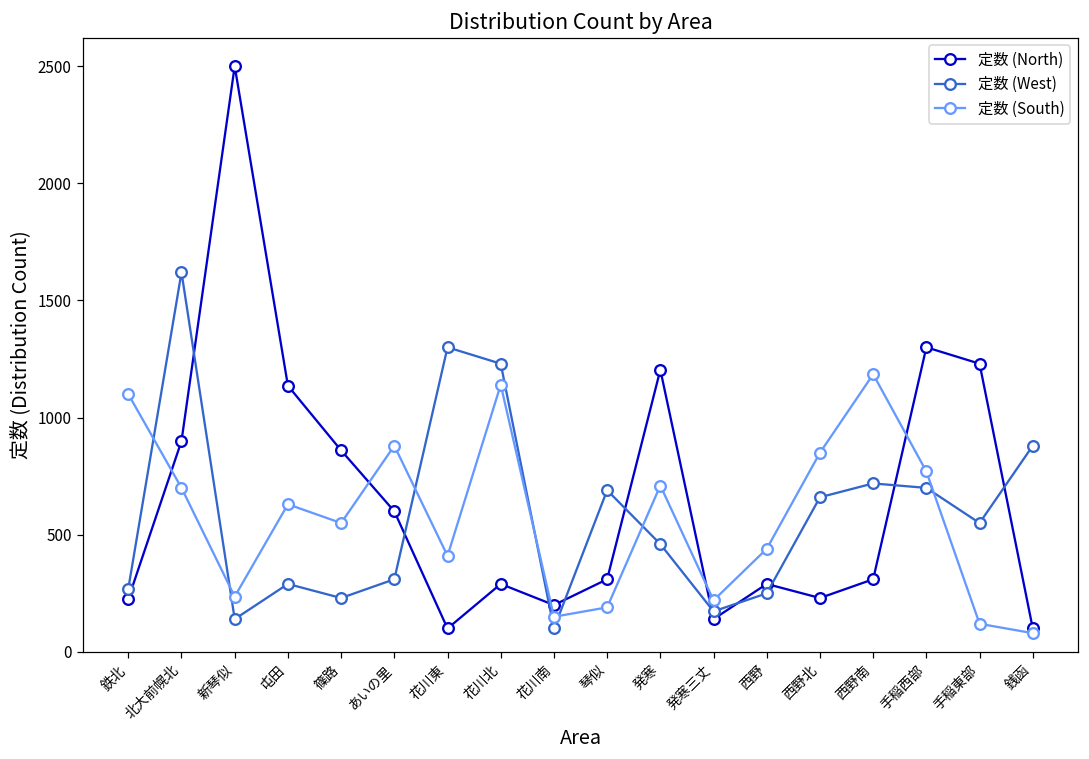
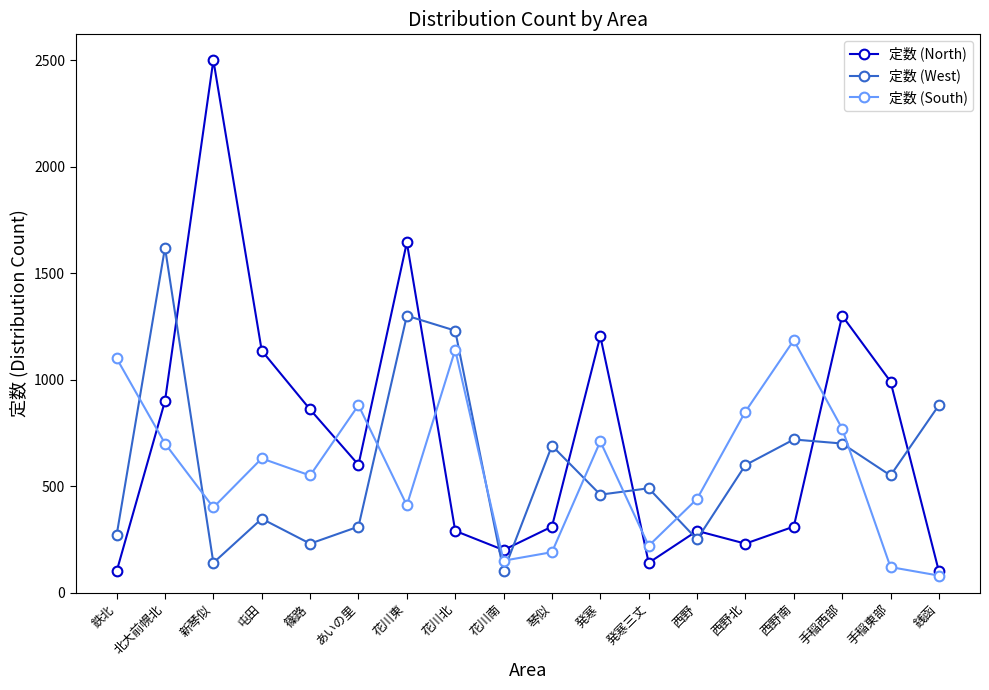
定数 (North), 鉄北: 230 -> 100
定数 (South), 新琴似: 240 -> 400
定数 (West), 屯田: 290 -> 350
定数 (North), 花川東: 100 -> 1640
定数 (West), 発寒三丈: 170 -> 490
定数 (West), 西野北: 660 -> 600
定数 (North), 手稲東部: 1230 -> 990
